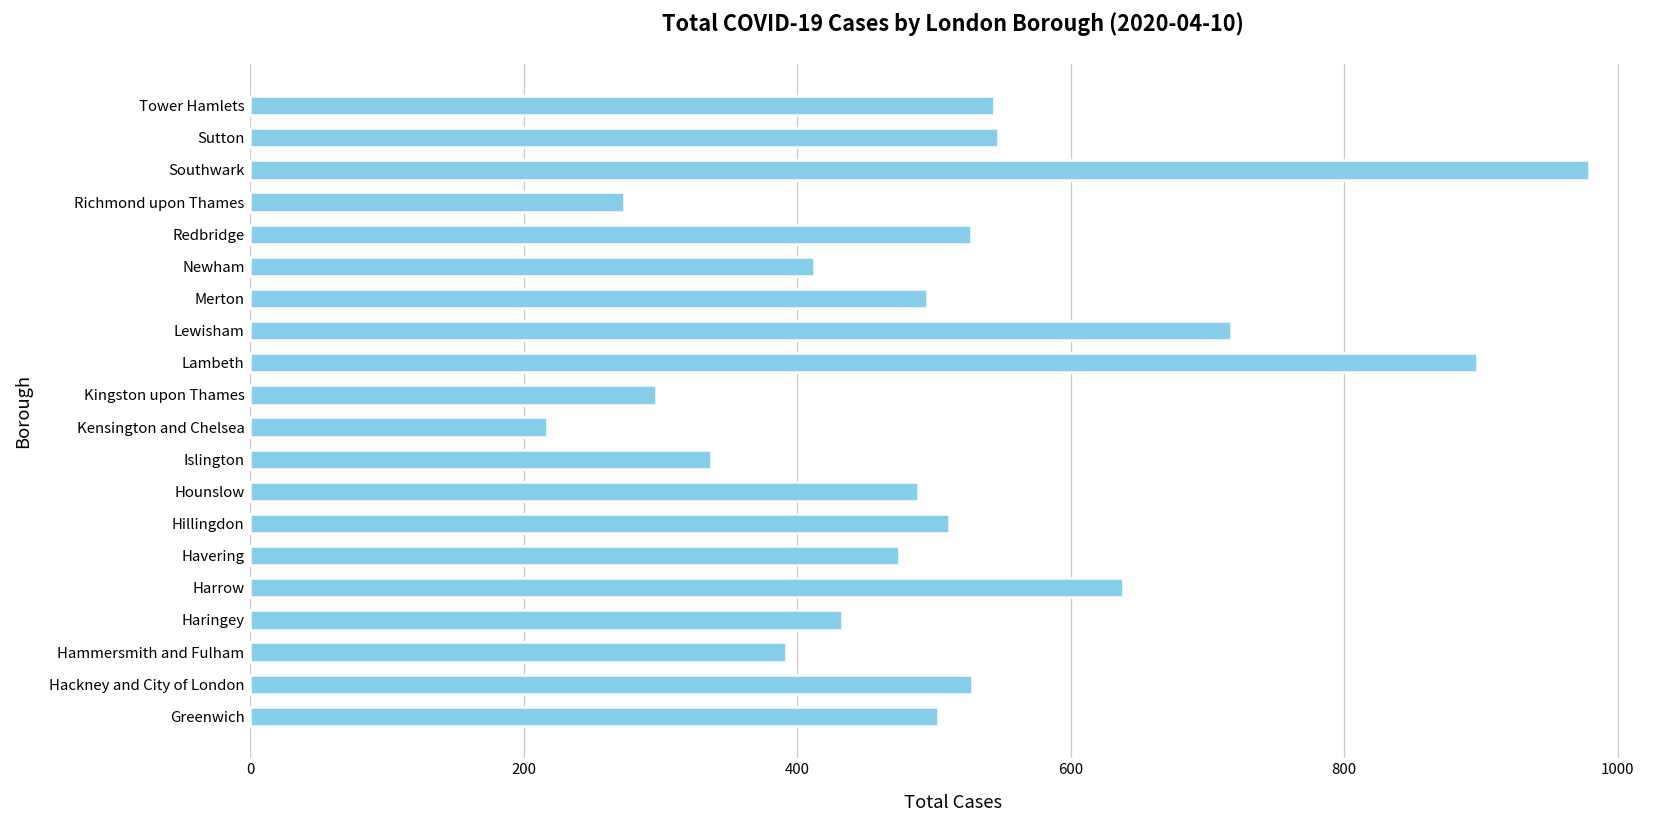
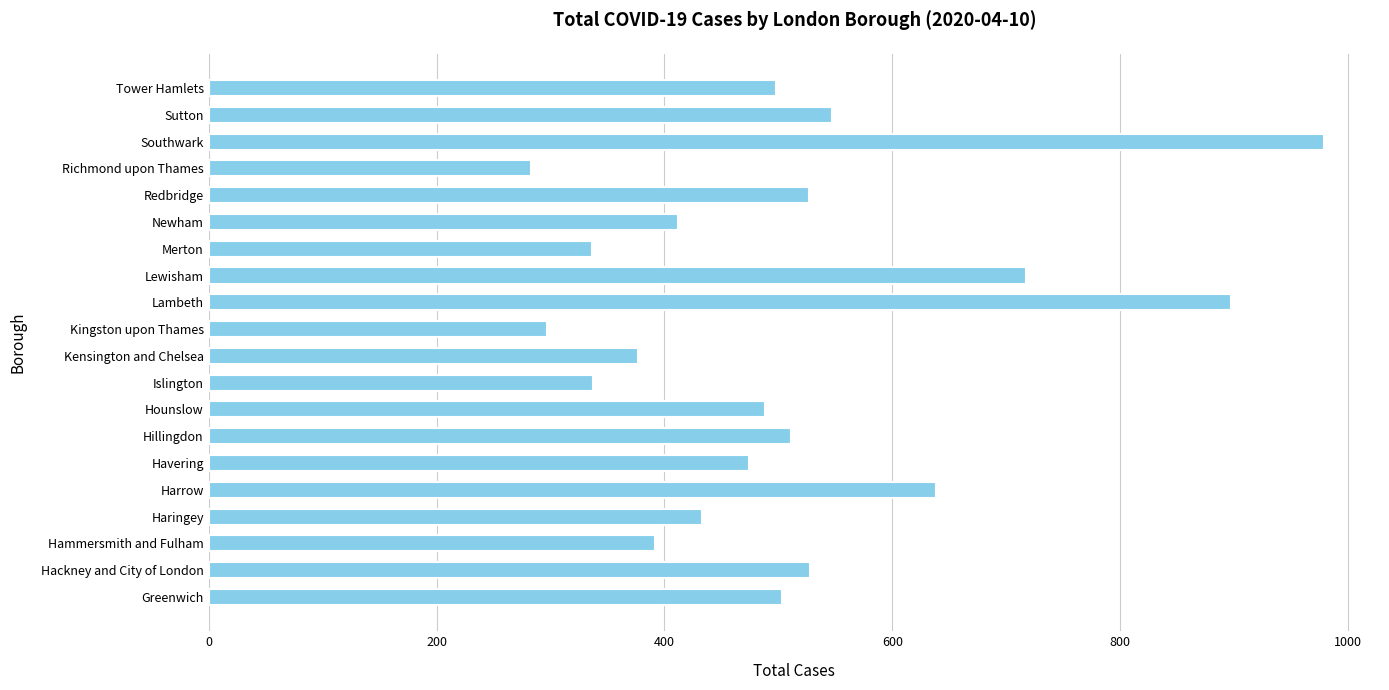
Tower Hamlets: 544 -> 498
Richmond upon Thames: 273 -> 283
Merton: 495 -> 336
Kensington and Chelsea: 217 -> 377
